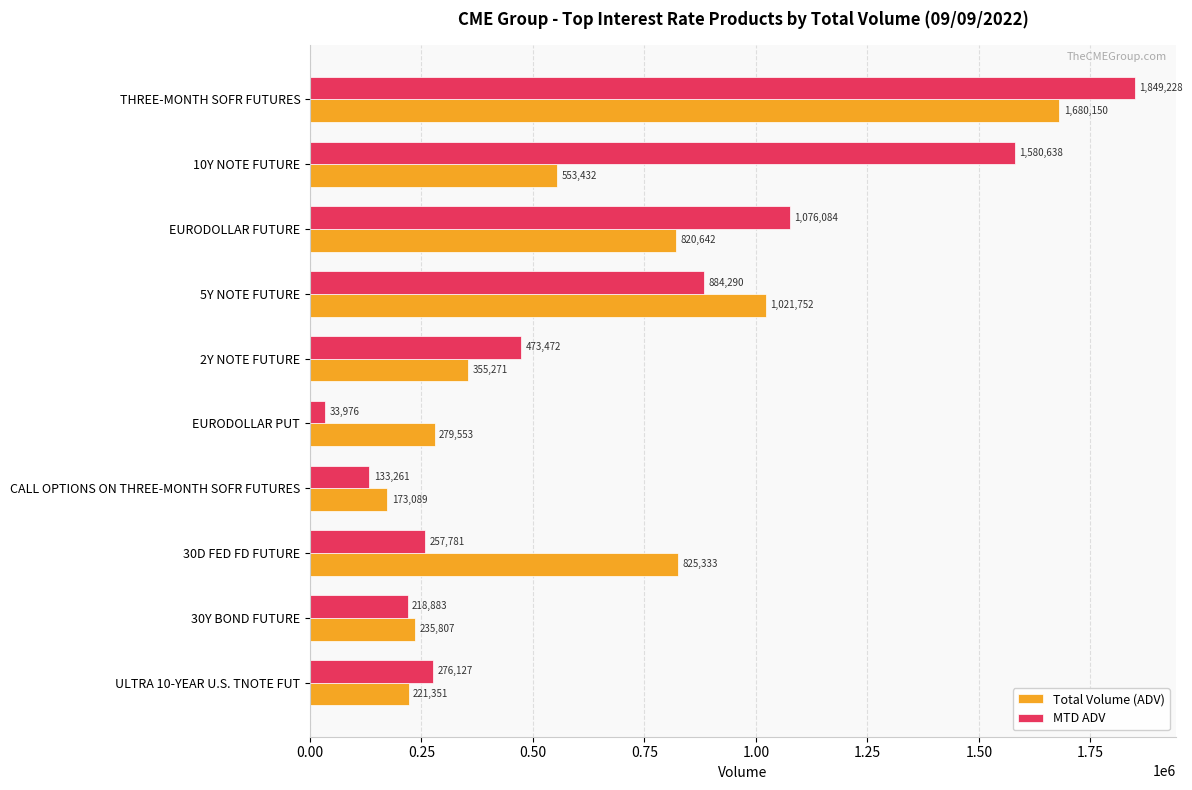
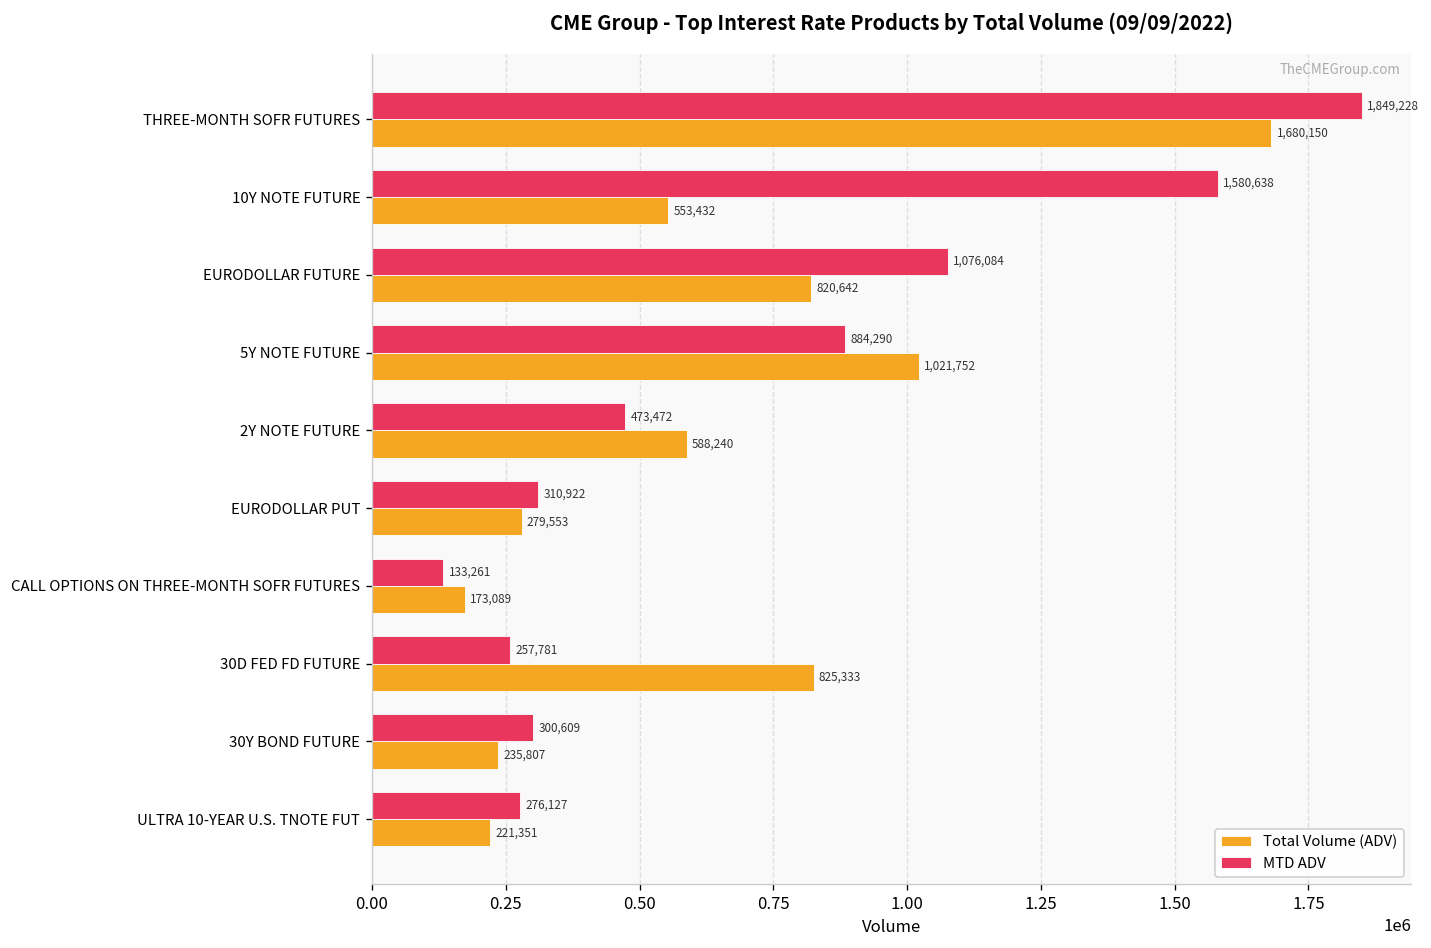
Total Volume (ADV), 2Y NOTE FUTURE: 355,271 -> 588,240
MTD ADV, EURODOLLAR PUT: 33,976 -> 310,922
MTD ADV, 30Y BOND FUTURE: 218,883 -> 300,609
